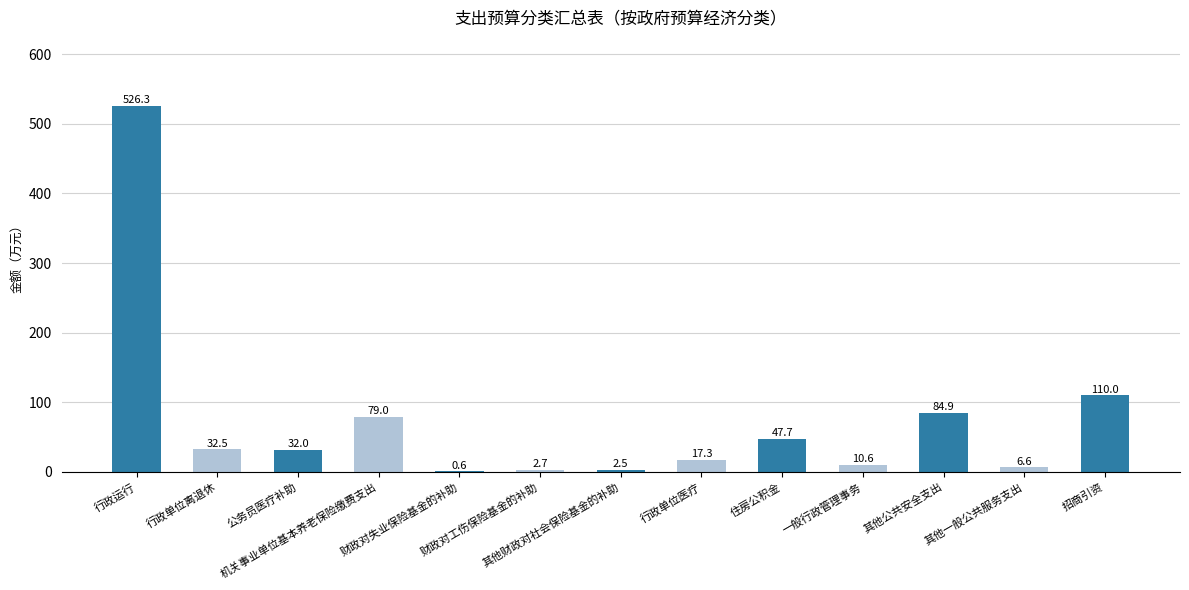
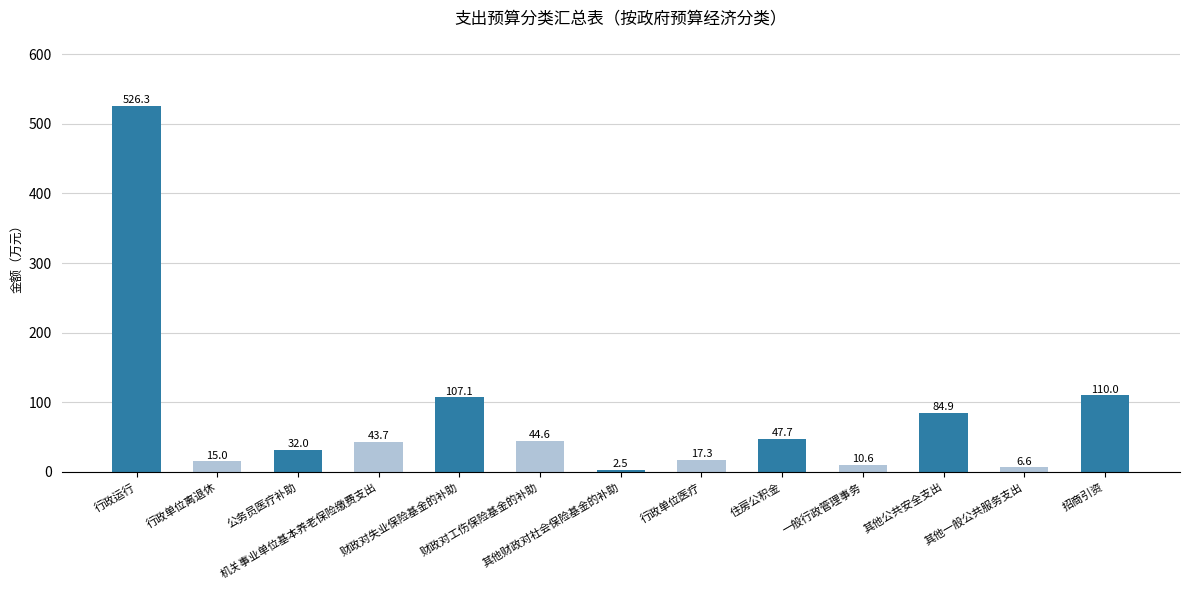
行政单位离退休: 32.5 -> 15.0
机关事业单位基本养老保险缴费支出: 79.0 -> 43.7
财政对失业保险基金的补助: 0.6 -> 107.1
财政对工伤保险基金的补助: 2.7 -> 44.6
